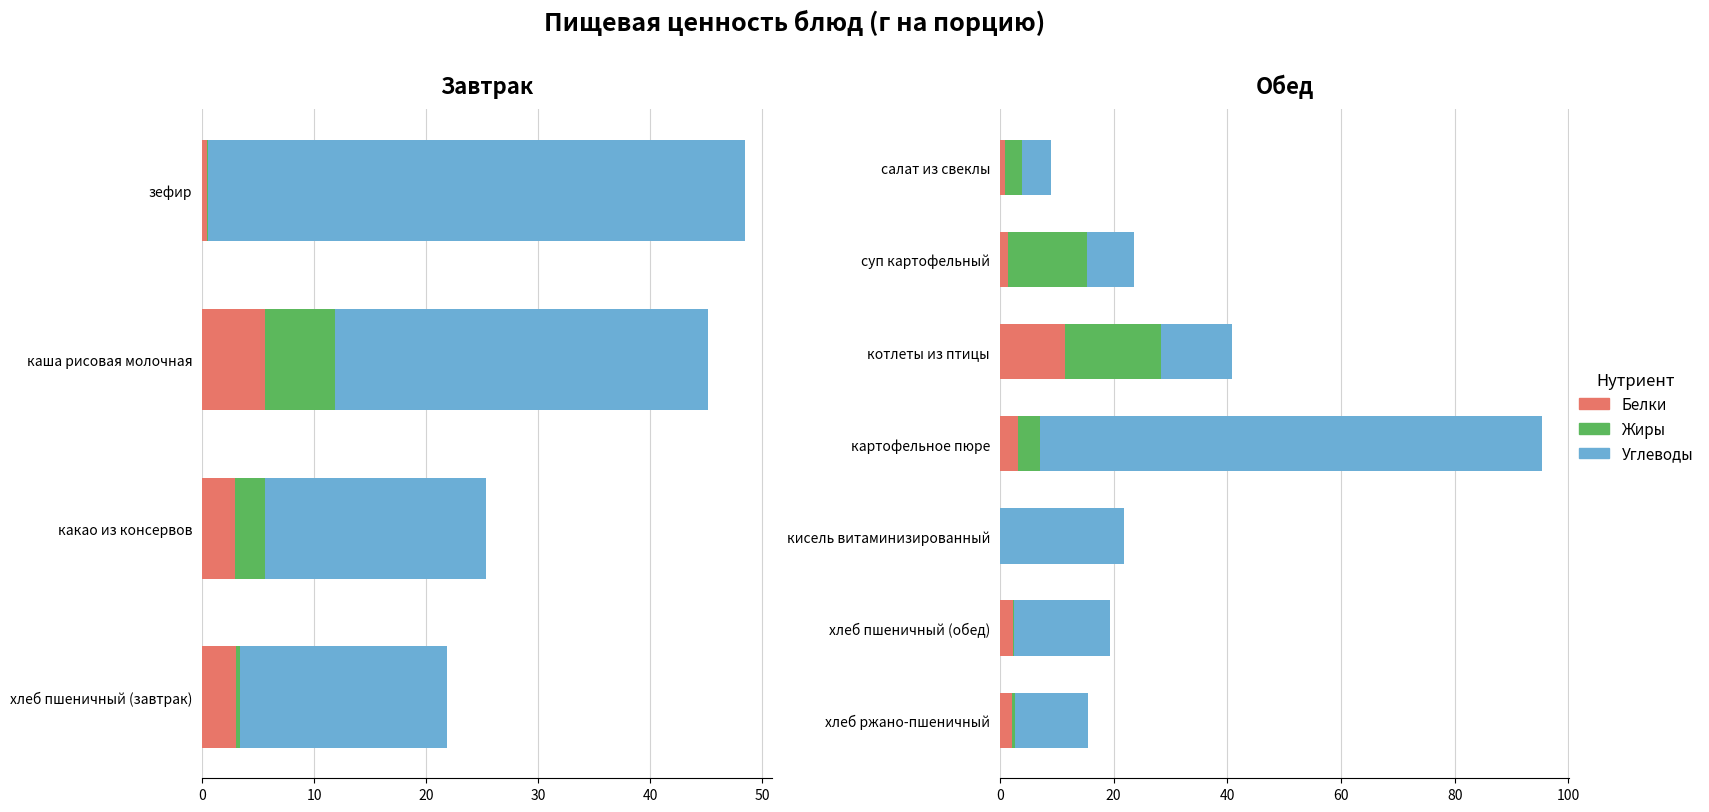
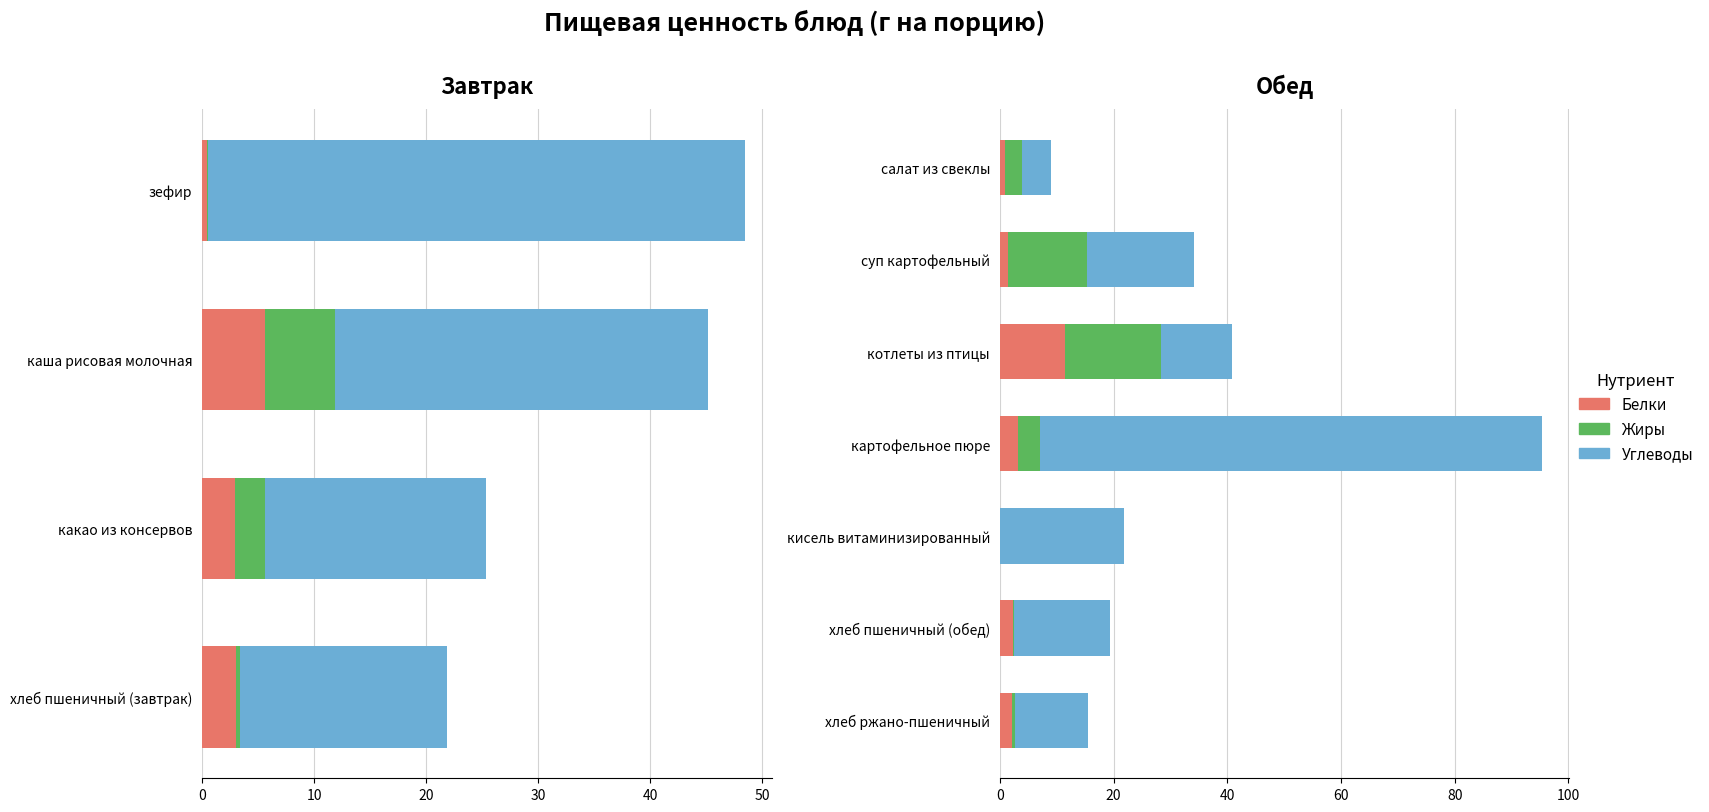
Обед, Углеводы, суп картофельный: 8 -> 19
